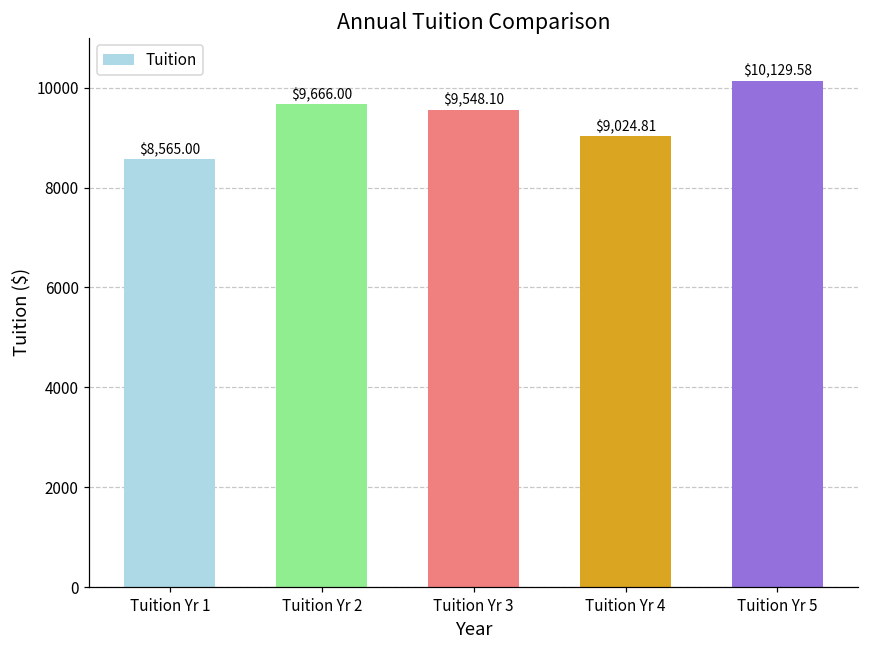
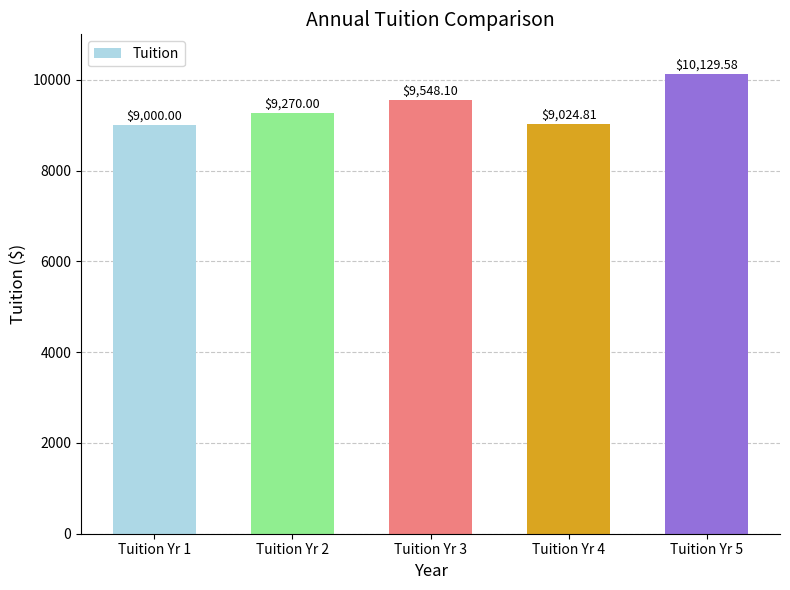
Tuition Yr 1: $8,565.00 -> $9,000.00
Tuition Yr 2: $9,666.00 -> $9,270.00
